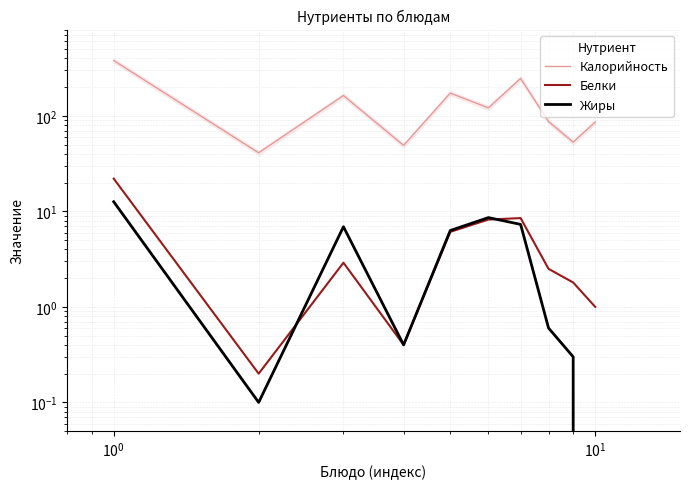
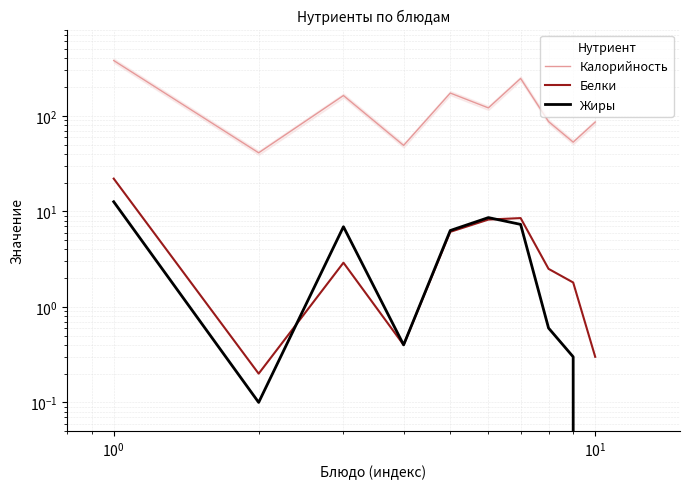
Белки, 10^1: 1.0 -> 0.3
